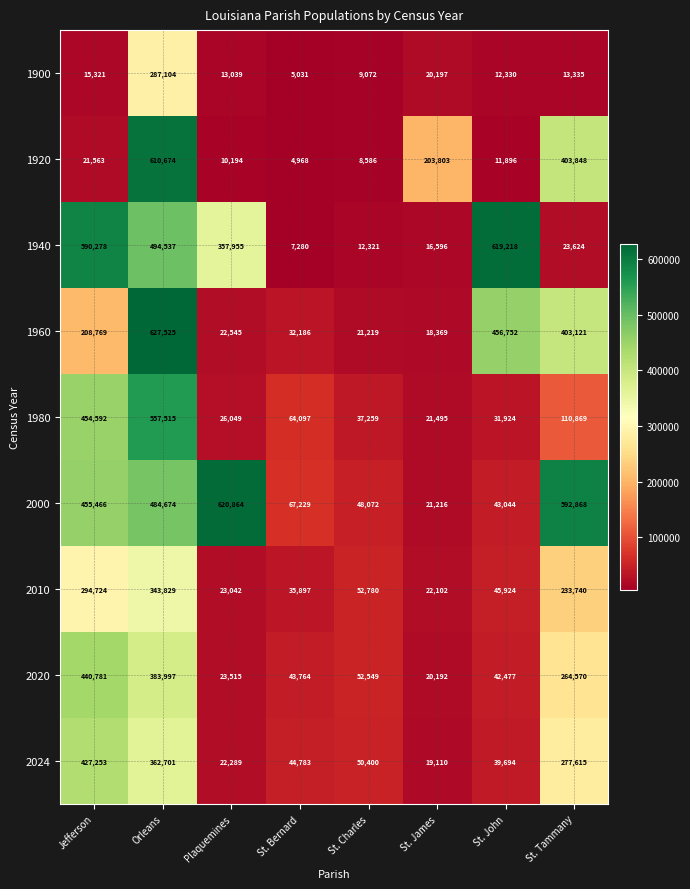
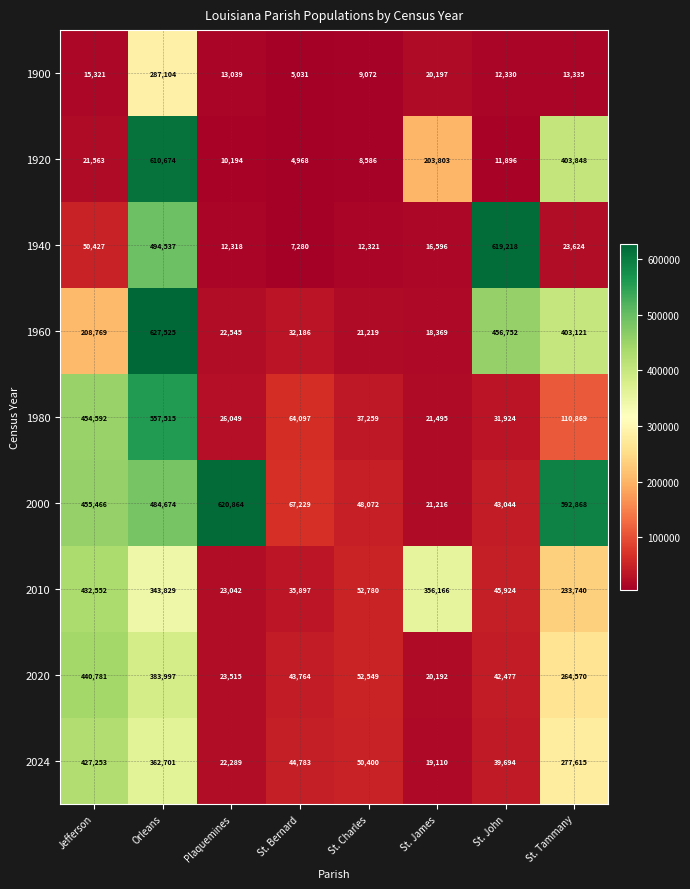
1940, Jefferson: 590,278 -> 50,427
1940, Plaquemines: 357,955 -> 12,318
2010, Jefferson: 294,724 -> 432,552
2010, St. James: 22,102 -> 356,166
